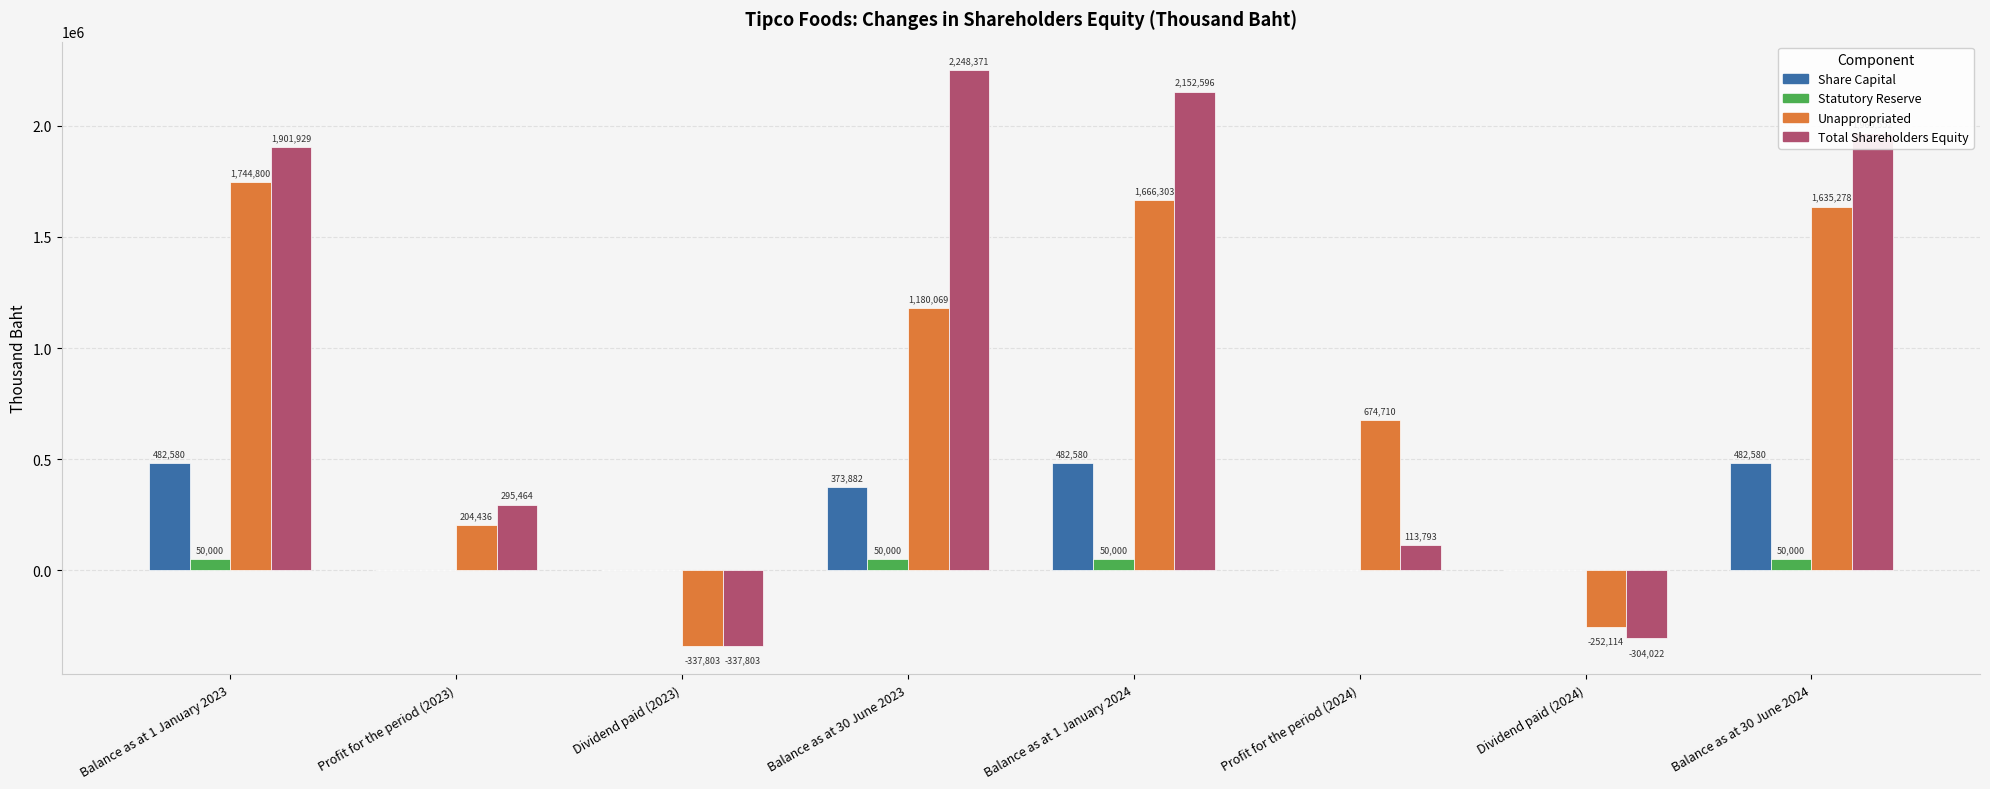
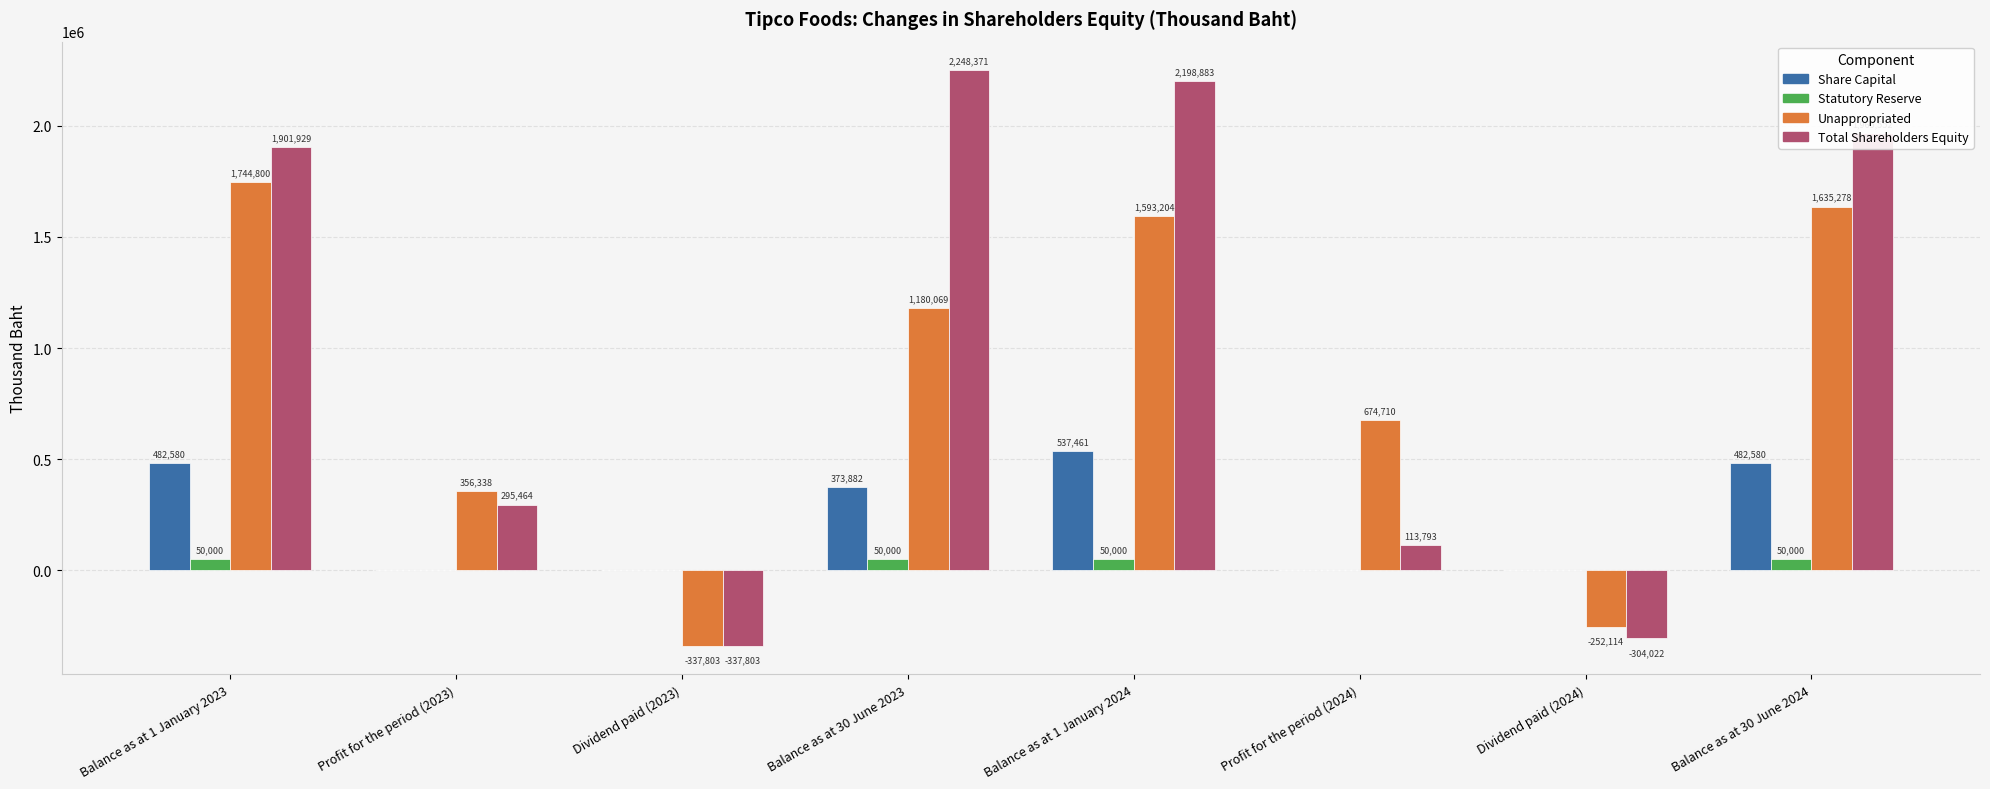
Unappropriated, Profit for the period (2023): 204,436 -> 356,338
Share Capital, Balance as at 1 January 2024: 482,580 -> 537,461
Unappropriated, Balance as at 1 January 2024: 1,666,303 -> 1,593,204
Total Shareholders Equity, Balance as at 1 January 2024: 2,152,596 -> 2,198,883
